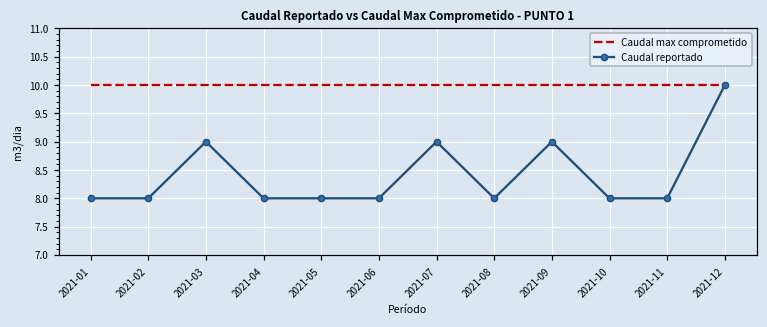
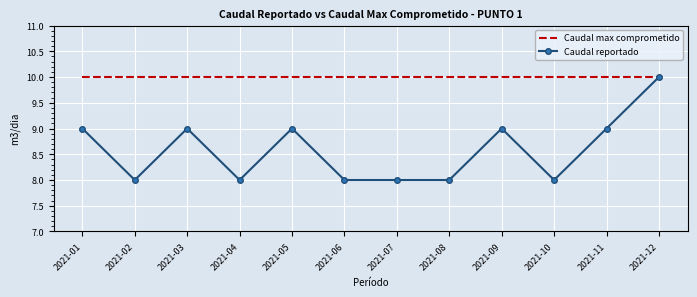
Caudal reportado, 2021-01: 8 -> 9
Caudal reportado, 2021-05: 8 -> 9
Caudal reportado, 2021-07: 9 -> 8
Caudal reportado, 2021-11: 8 -> 9
